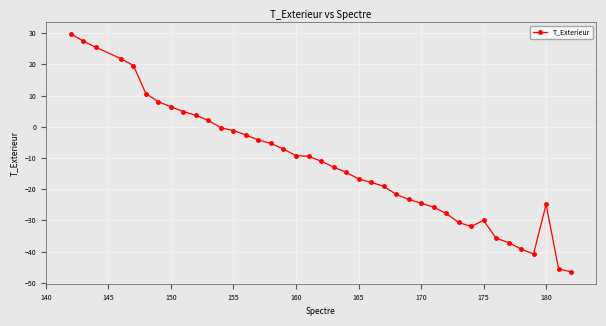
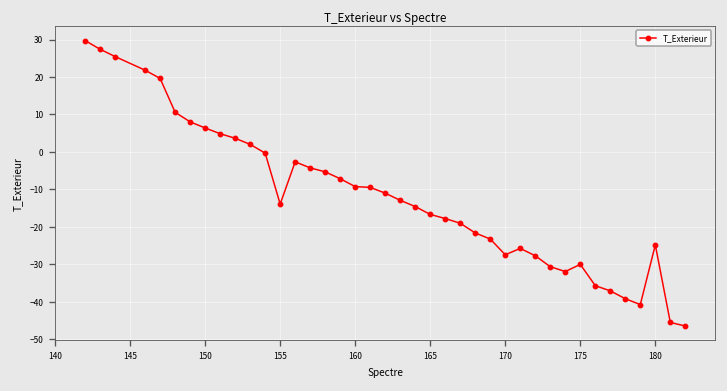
155: -1 -> -14
170: -24 -> -27
